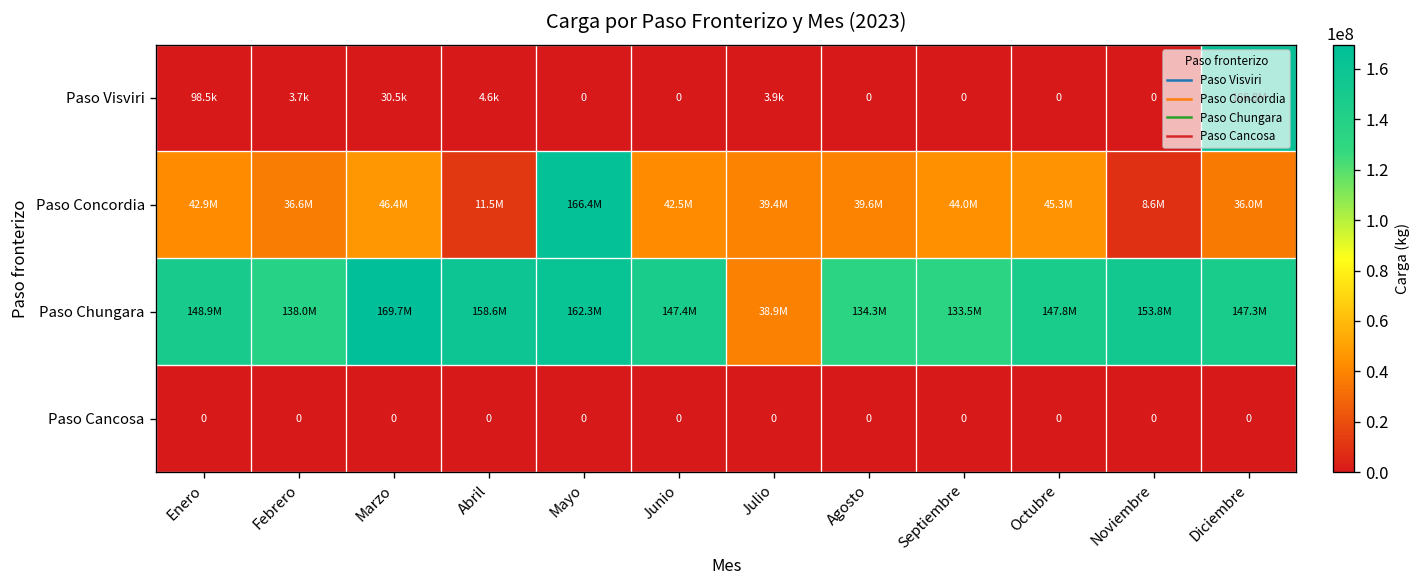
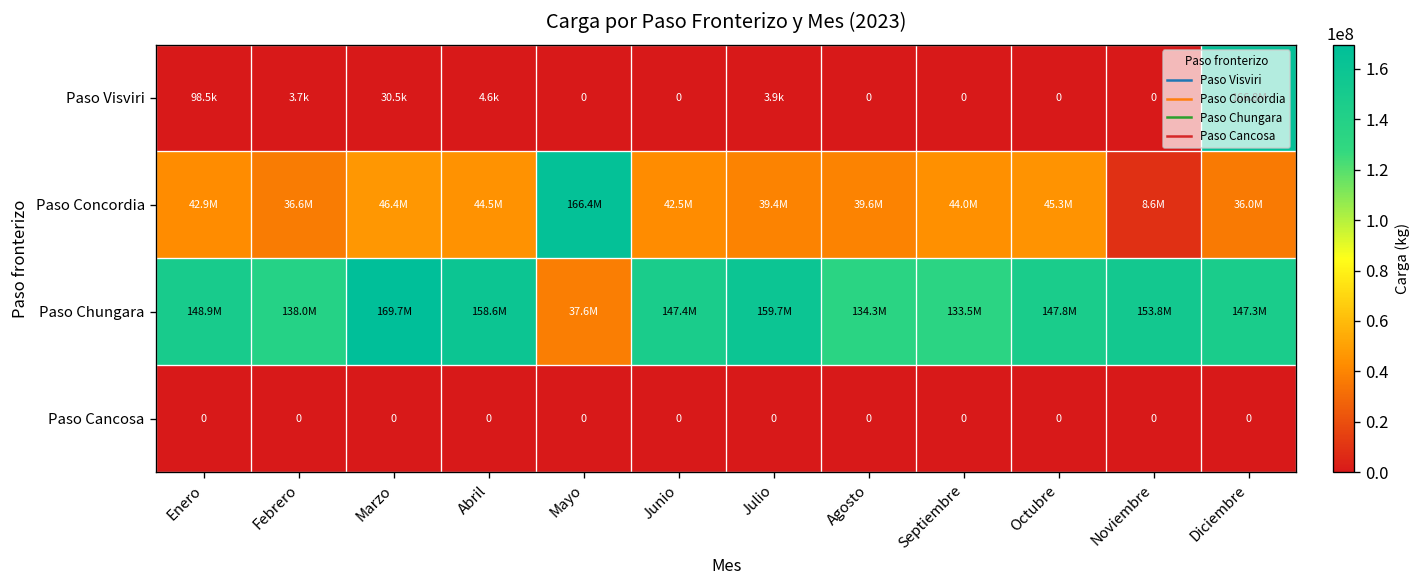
Paso Concordia, Abril: 11.5M -> 44.5M
Paso Chungara, Mayo: 162.3M -> 37.6M
Paso Chungara, Julio: 38.9M -> 159.7M
